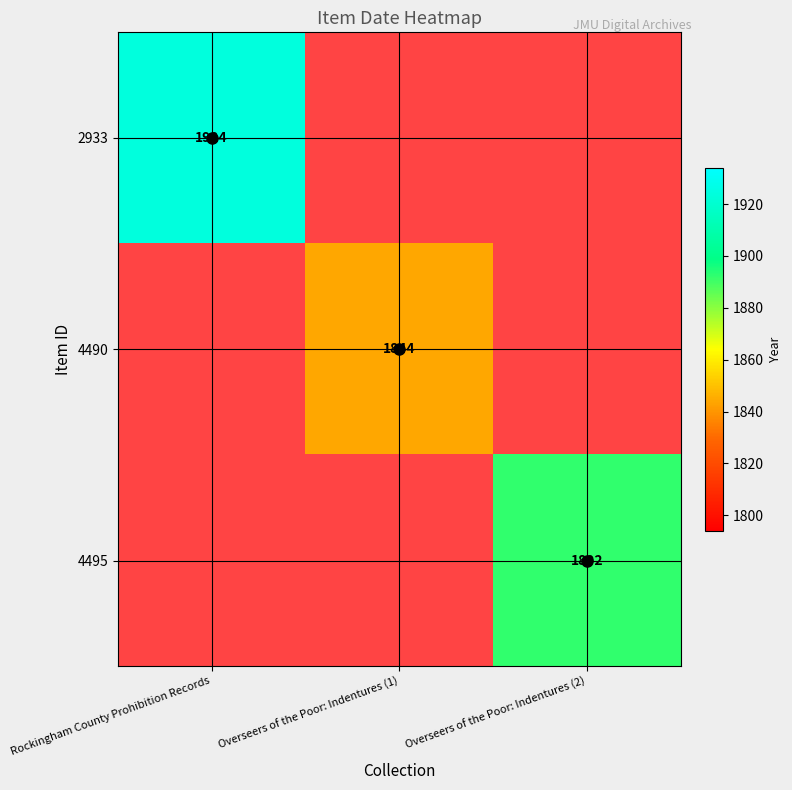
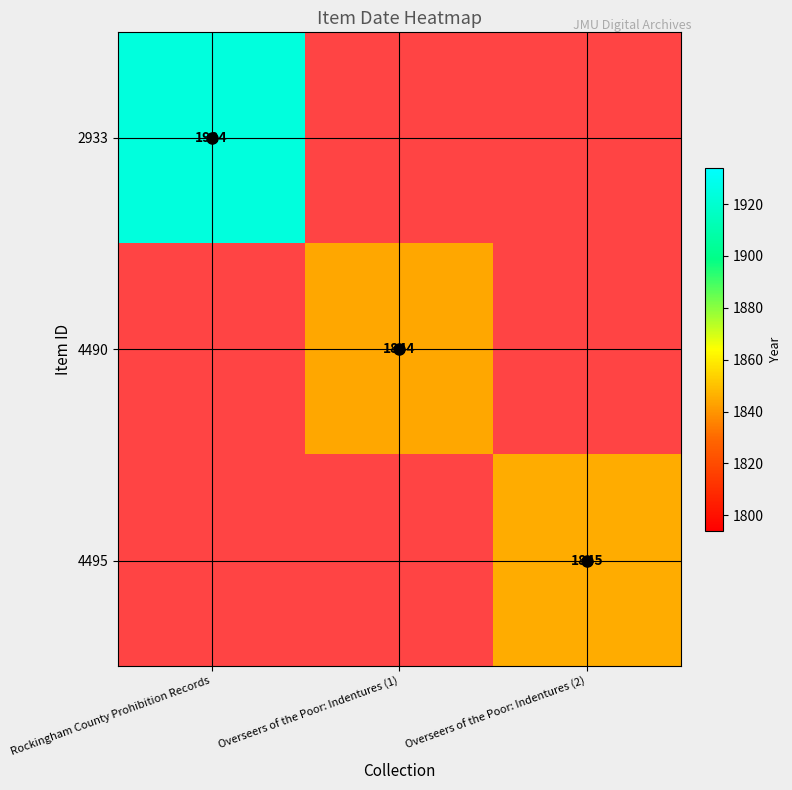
4495, Overseers of the Poor: Indentures (2): 1892 -> 1845
